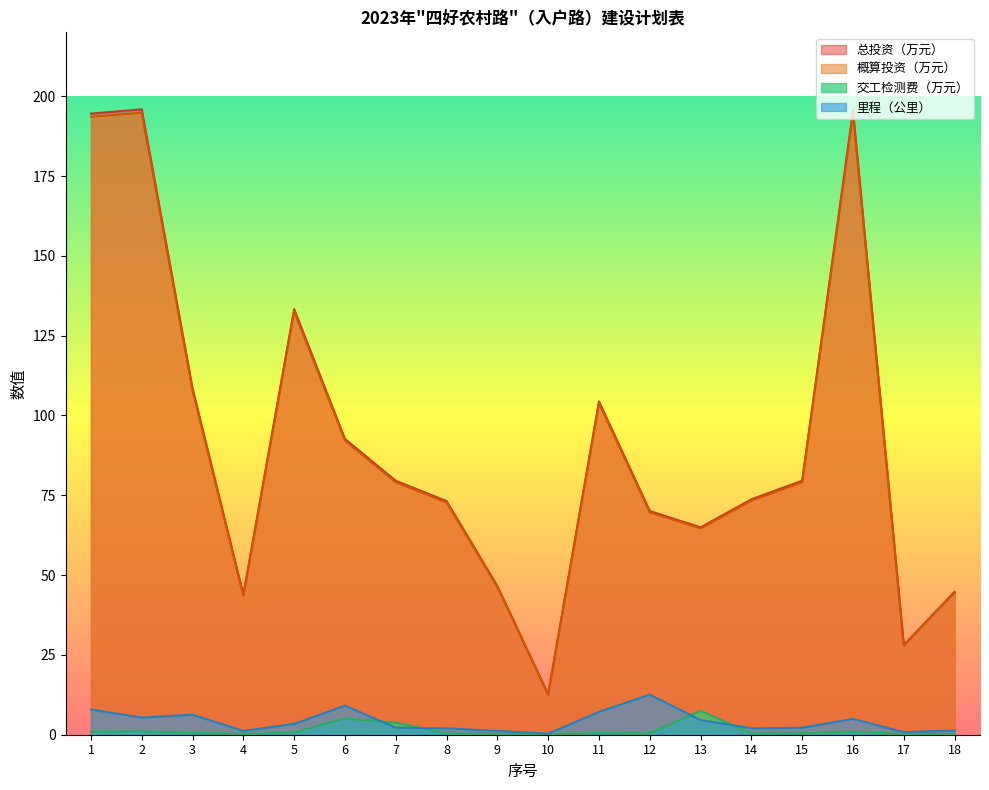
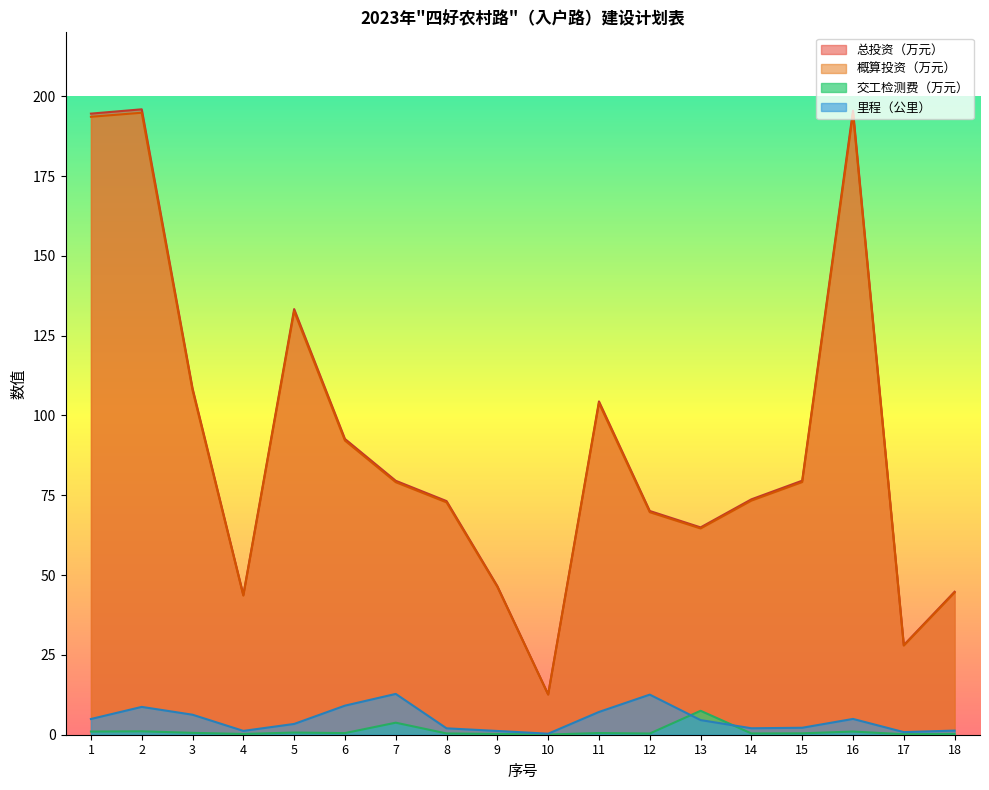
里程（公里）, 1: 8 -> 5
里程（公里）, 2: 5 -> 9
交工检测费（万元）, 6: 5 -> 1
里程（公里）, 7: 2 -> 13
